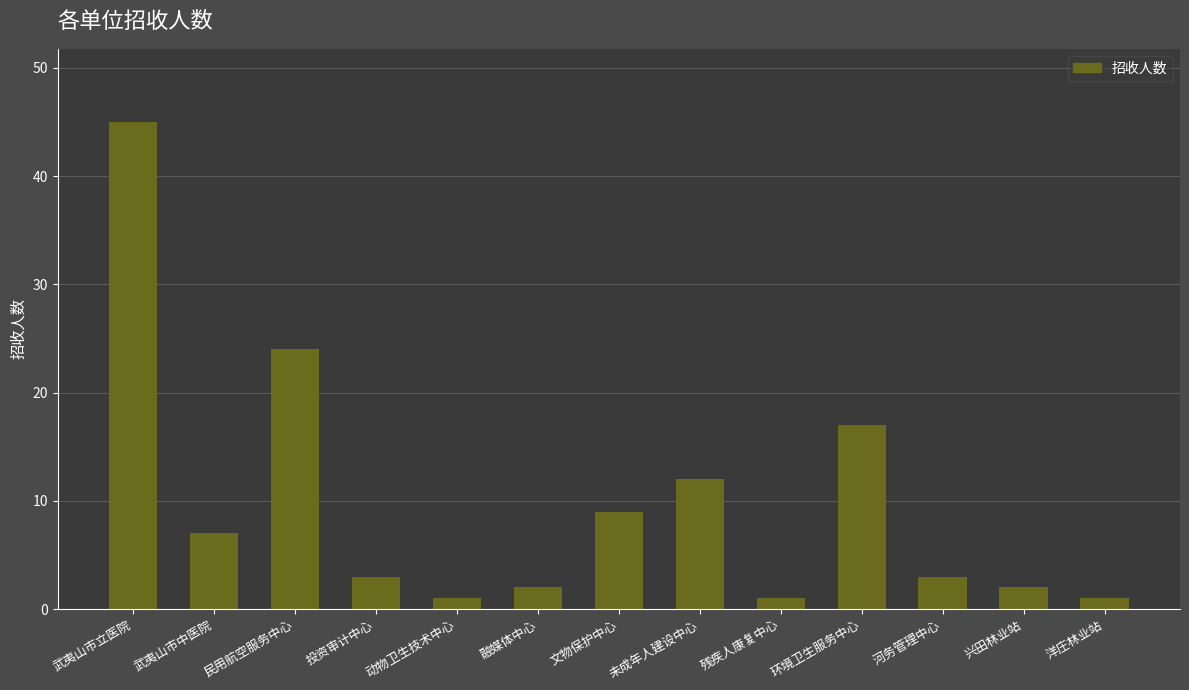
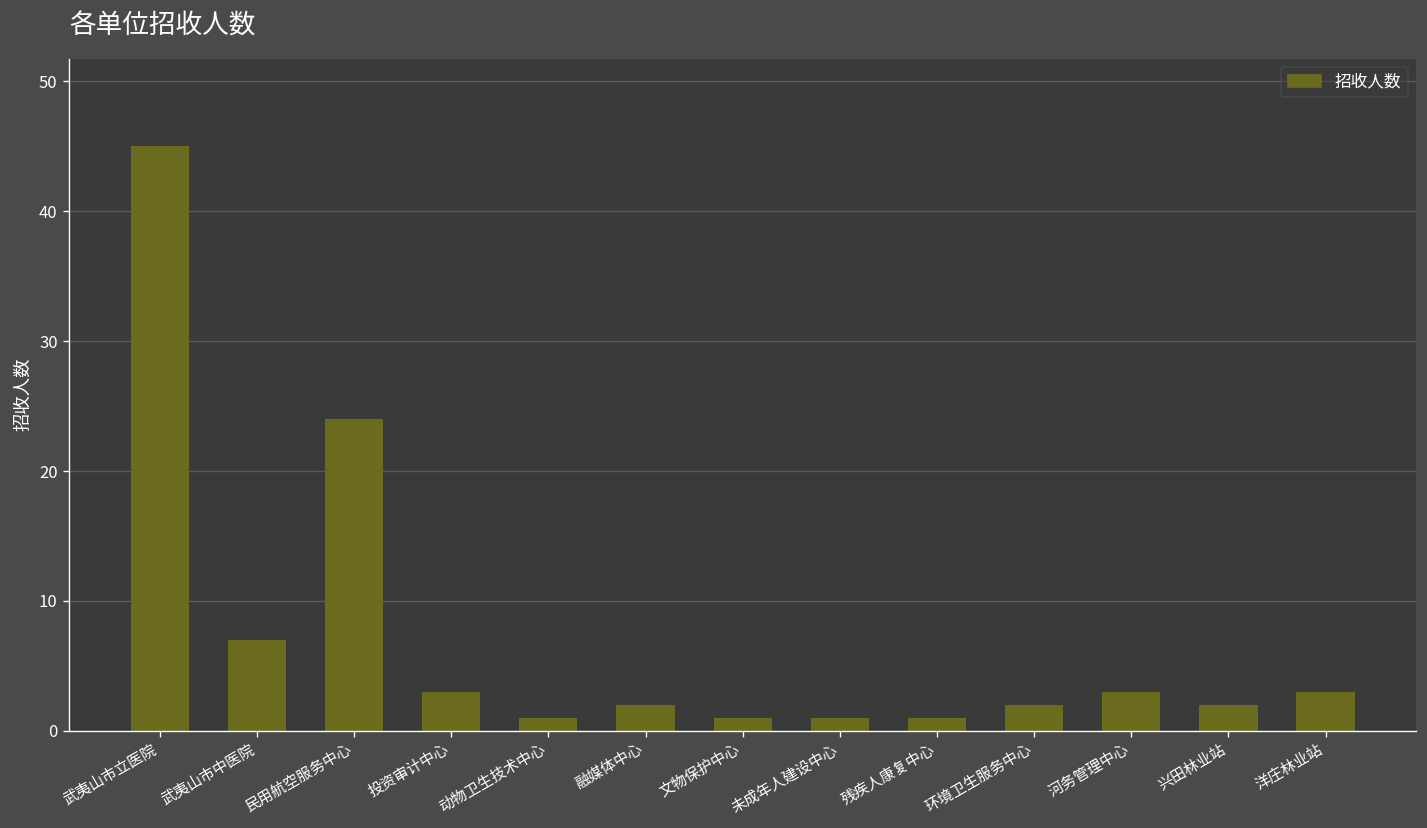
文物保护中心: 9 -> 1
未成年人建设中心: 12 -> 1
环境卫生服务中心: 17 -> 2
洋庄林业站: 1 -> 3
